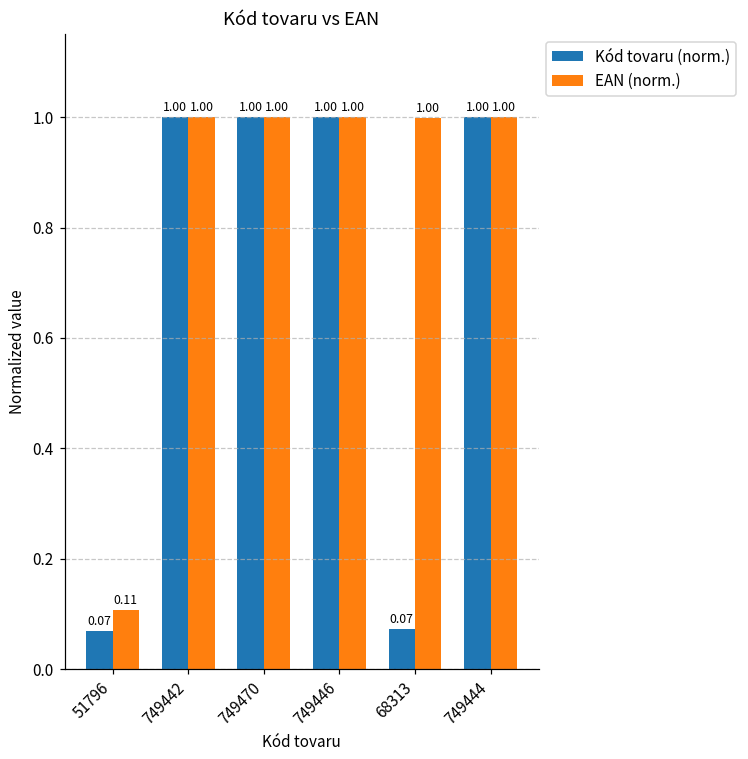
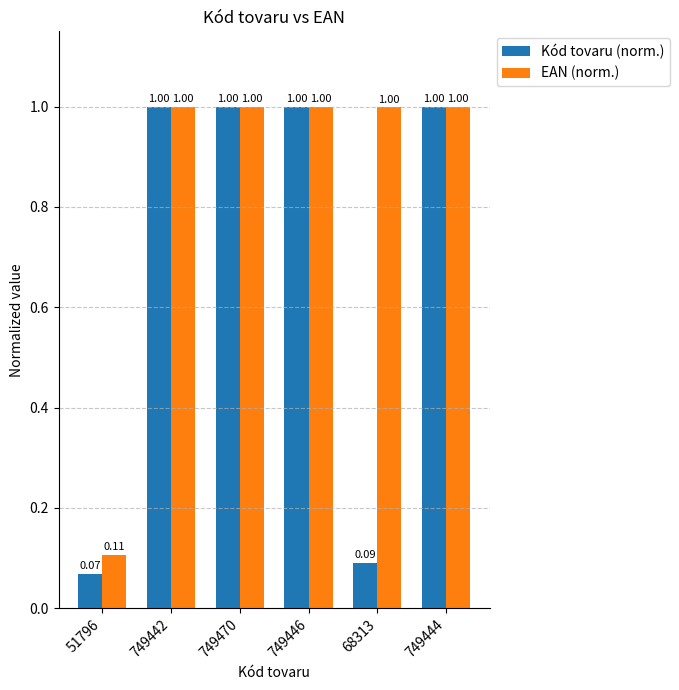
Kód tovaru (norm.), 68313: 0.07 -> 0.09
